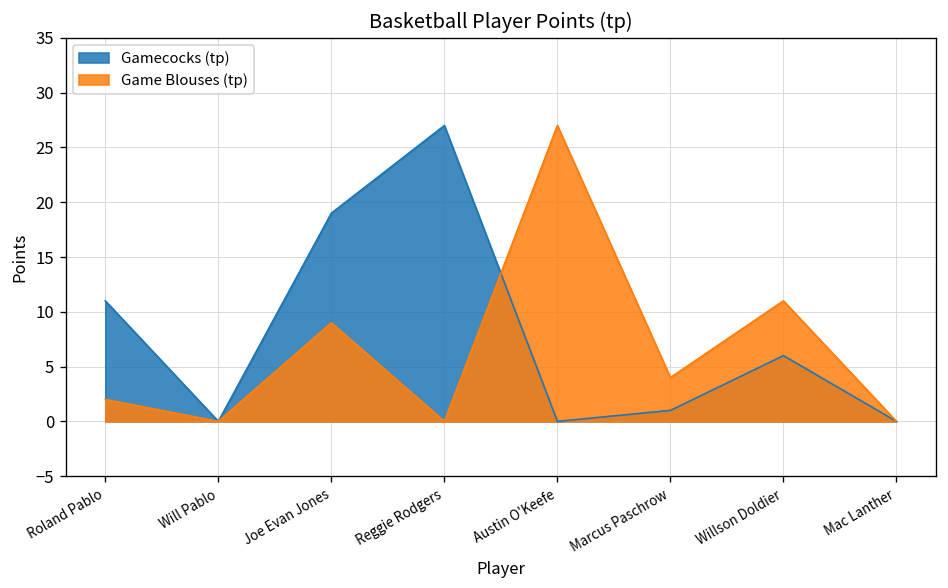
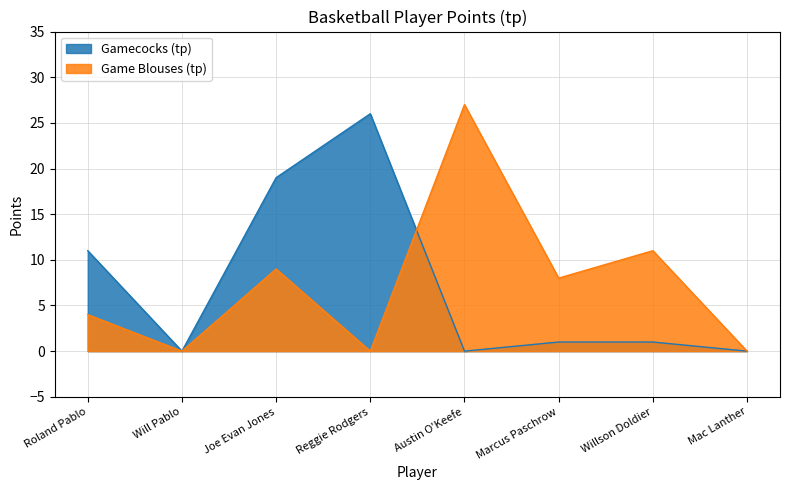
Game Blouses (tp), Roland Pablo: 2 -> 4
Gamecocks (tp), Reggie Rodgers: 27 -> 26
Game Blouses (tp), Marcus Paschrow: 4 -> 8
Gamecocks (tp), Willson Doldier: 6 -> 1
